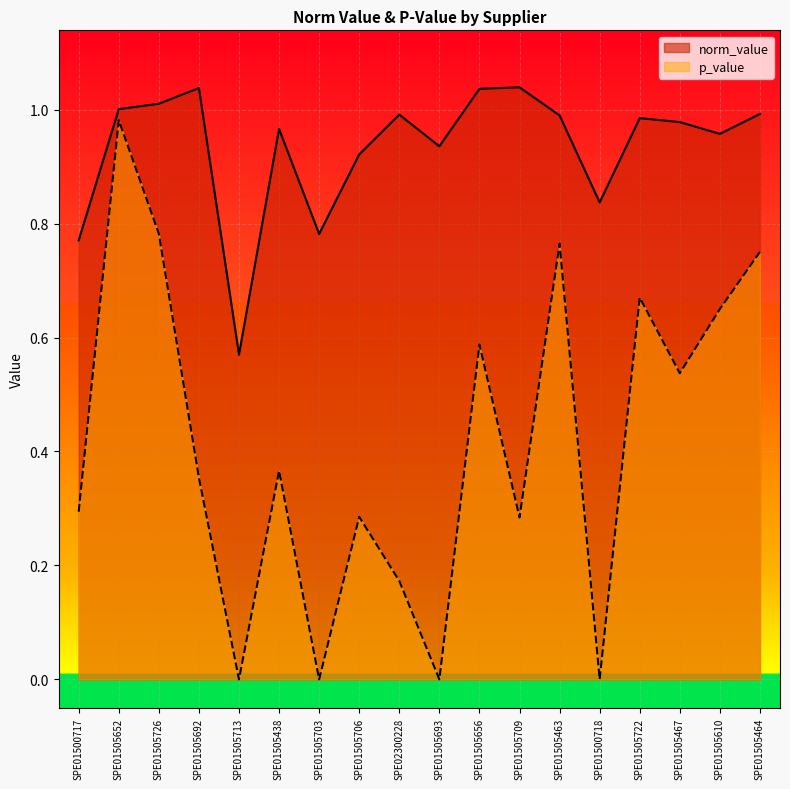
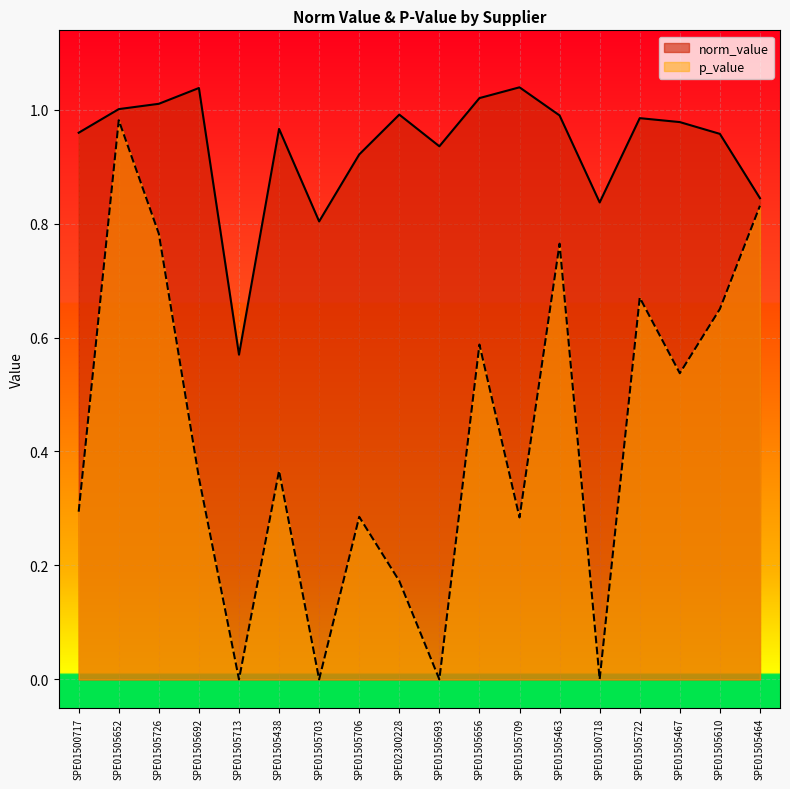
norm_value, SPE01500717: 0.77 -> 0.96
norm_value, SPE01505703: 0.78 -> 0.80
norm_value, SPE01505656: 1.04 -> 1.02
norm_value, SPE01505464: 0.99 -> 0.84
p_value, SPE01505464: 0.75 -> 0.83
